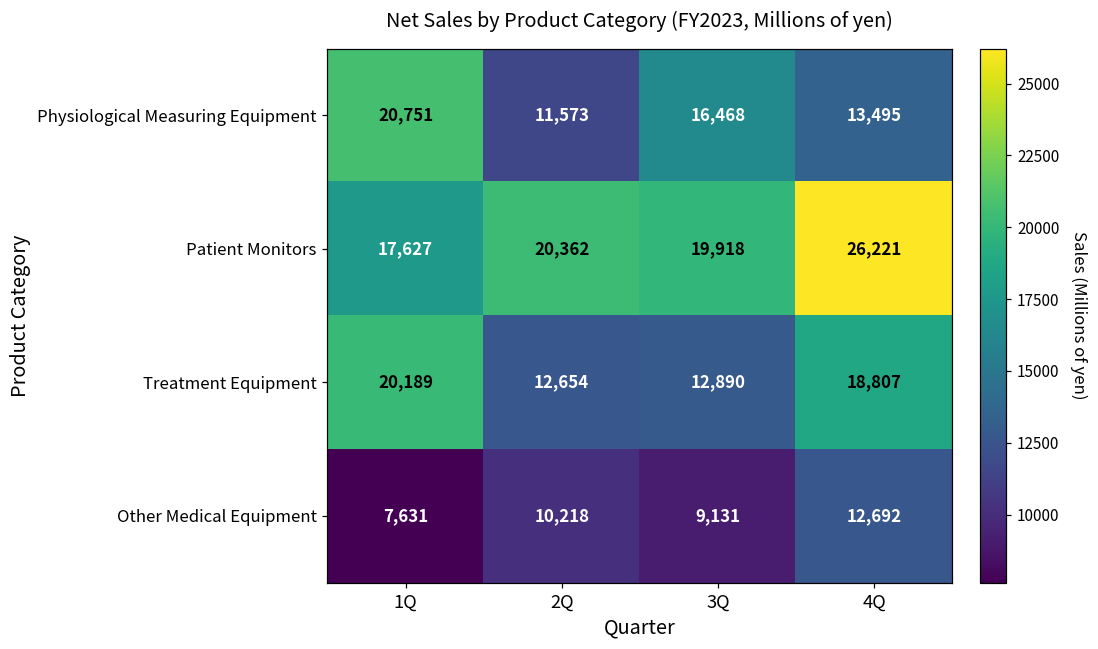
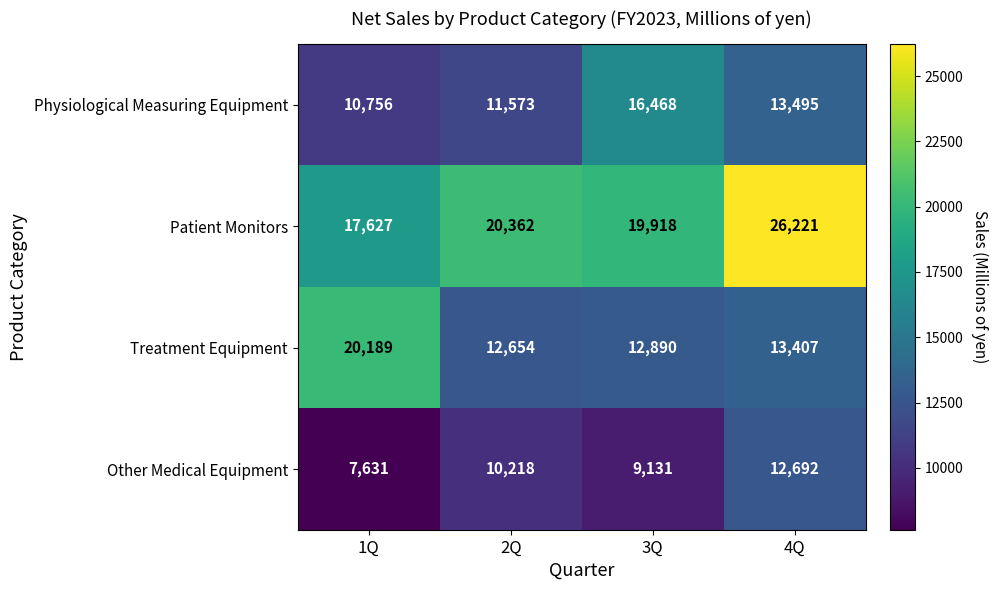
Physiological Measuring Equipment, 1Q: 20,751 -> 10,756
Treatment Equipment, 4Q: 18,807 -> 13,407
